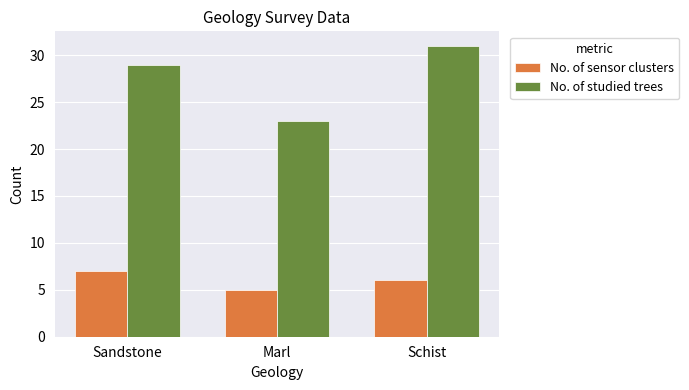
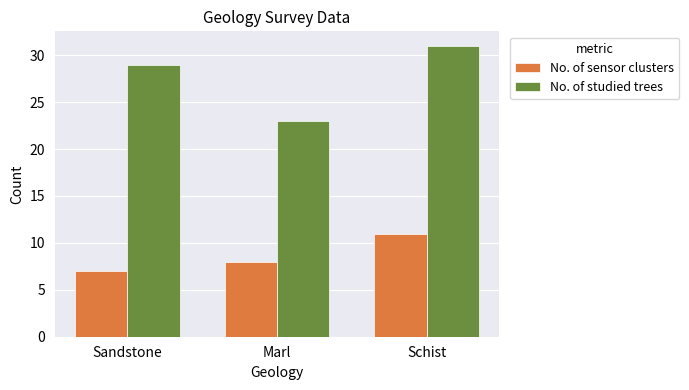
No. of sensor clusters, Marl: 5 -> 8
No. of sensor clusters, Schist: 6 -> 11
